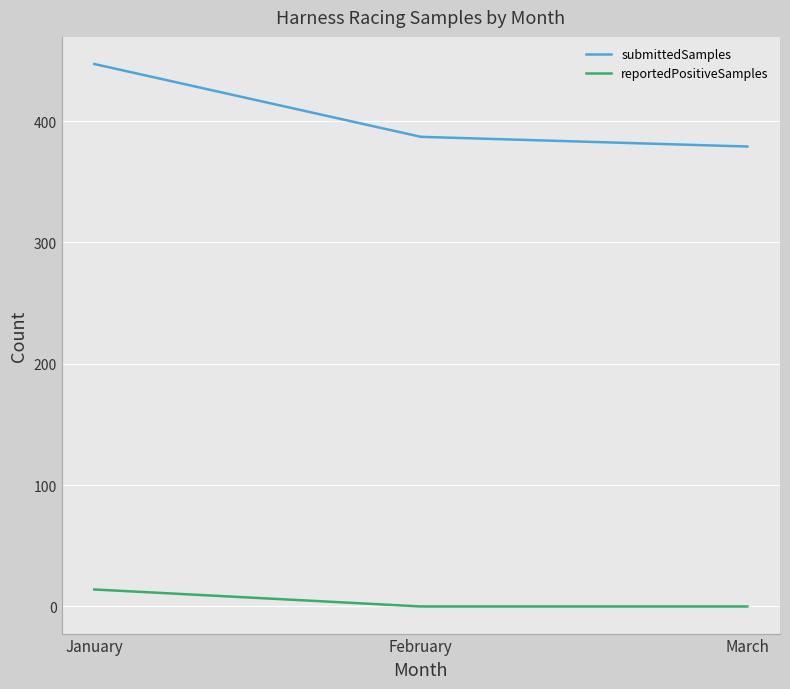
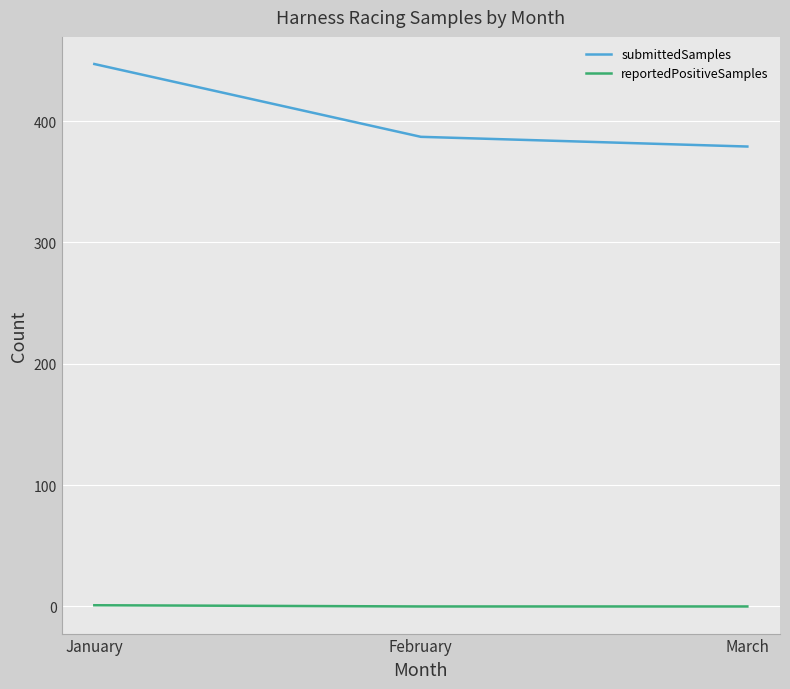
reportedPositiveSamples, January: 14 -> 1
